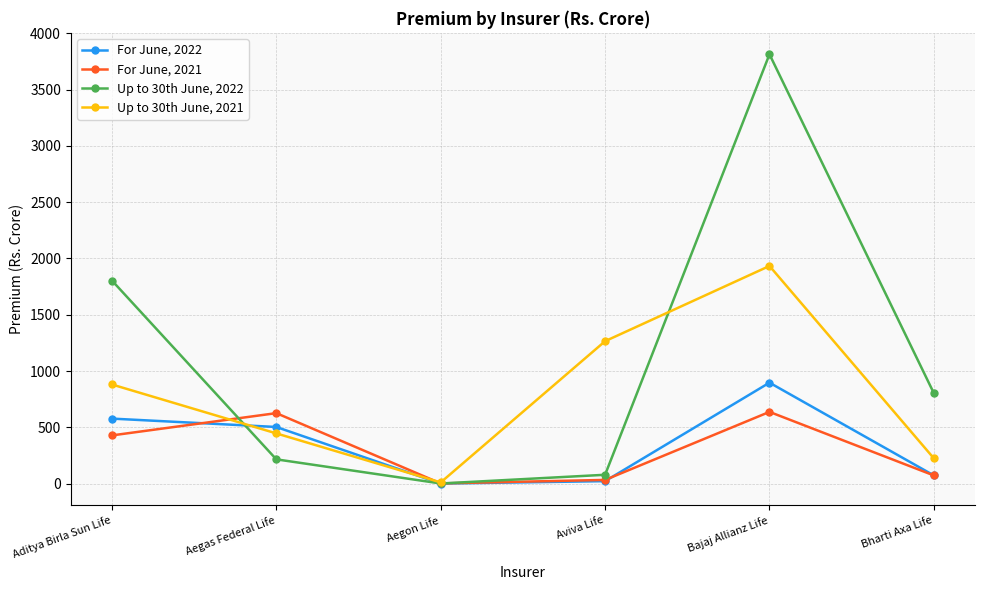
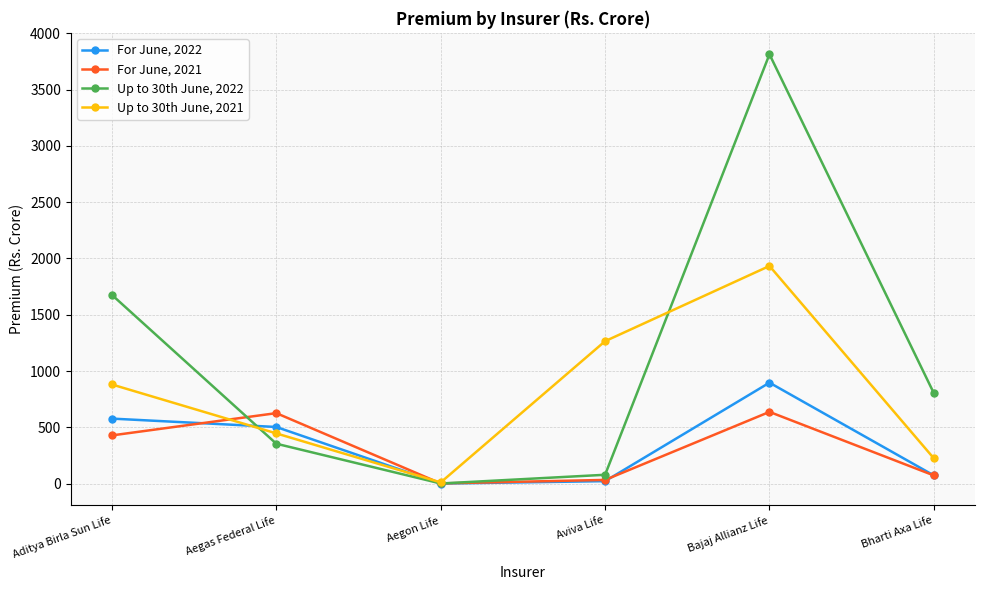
Up to 30th June, 2022, Aditya Birla Sun Life: 1800 -> 1680
Up to 30th June, 2022, Aegas Federal Life: 220 -> 350
